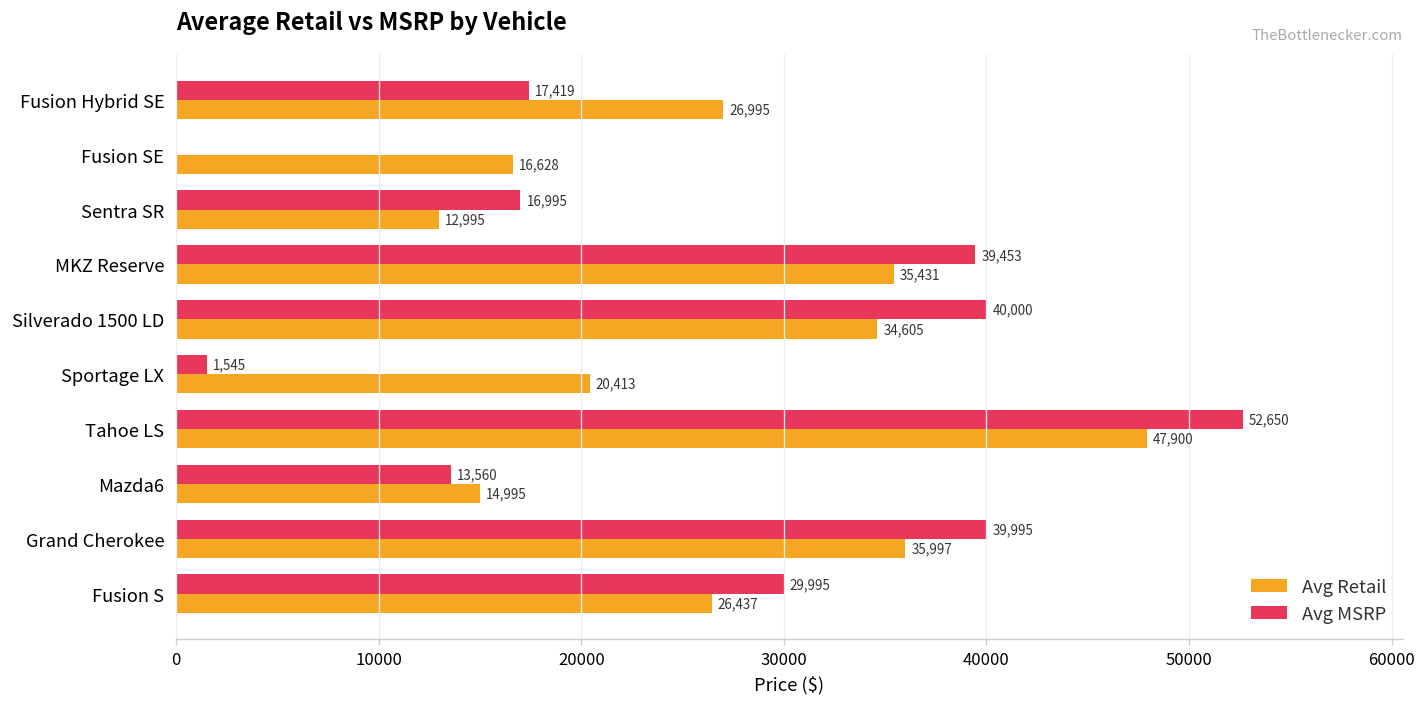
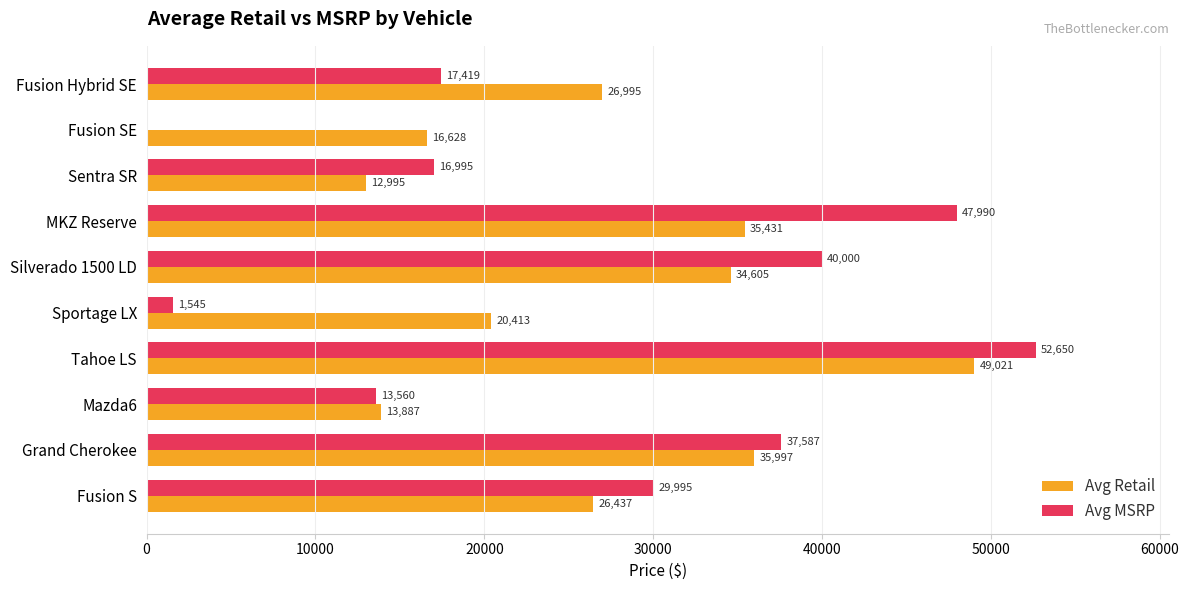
Avg MSRP, MKZ Reserve: 39,453 -> 47,990
Avg Retail, Tahoe LS: 47,900 -> 49,021
Avg Retail, Mazda6: 14,995 -> 13,887
Avg MSRP, Grand Cherokee: 39,995 -> 37,587
